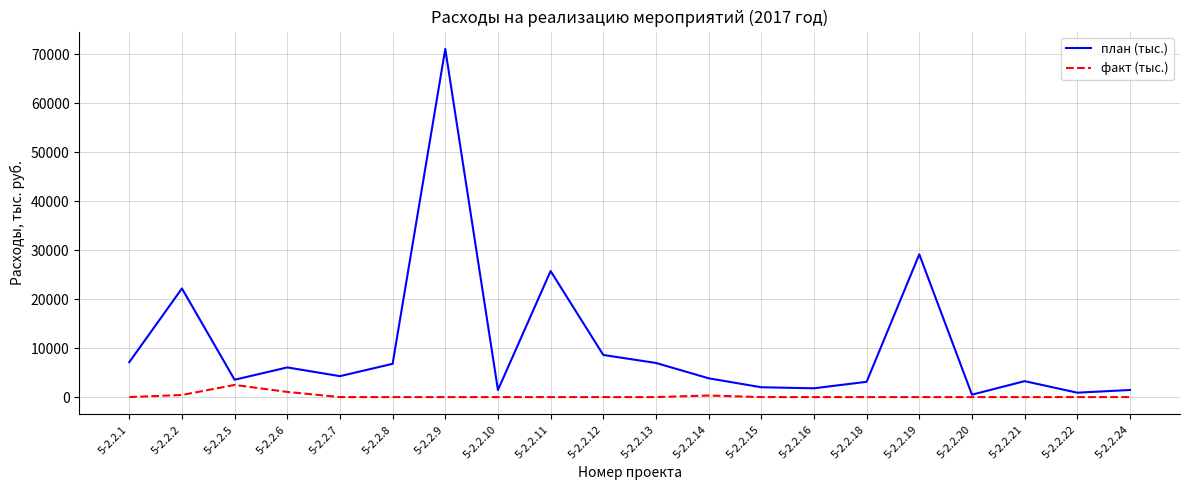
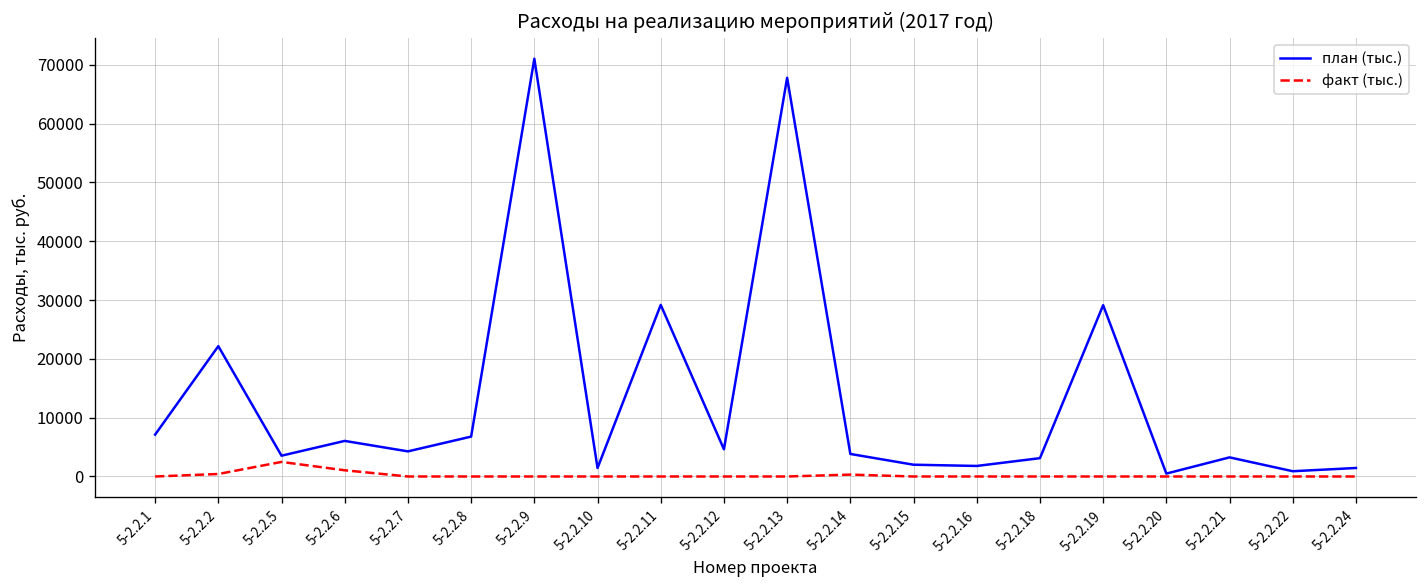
план (тыс.), 5-2.2.11: 26000 -> 29000
план (тыс.), 5-2.2.12: 9000 -> 5000
план (тыс.), 5-2.2.13: 7000 -> 68000
